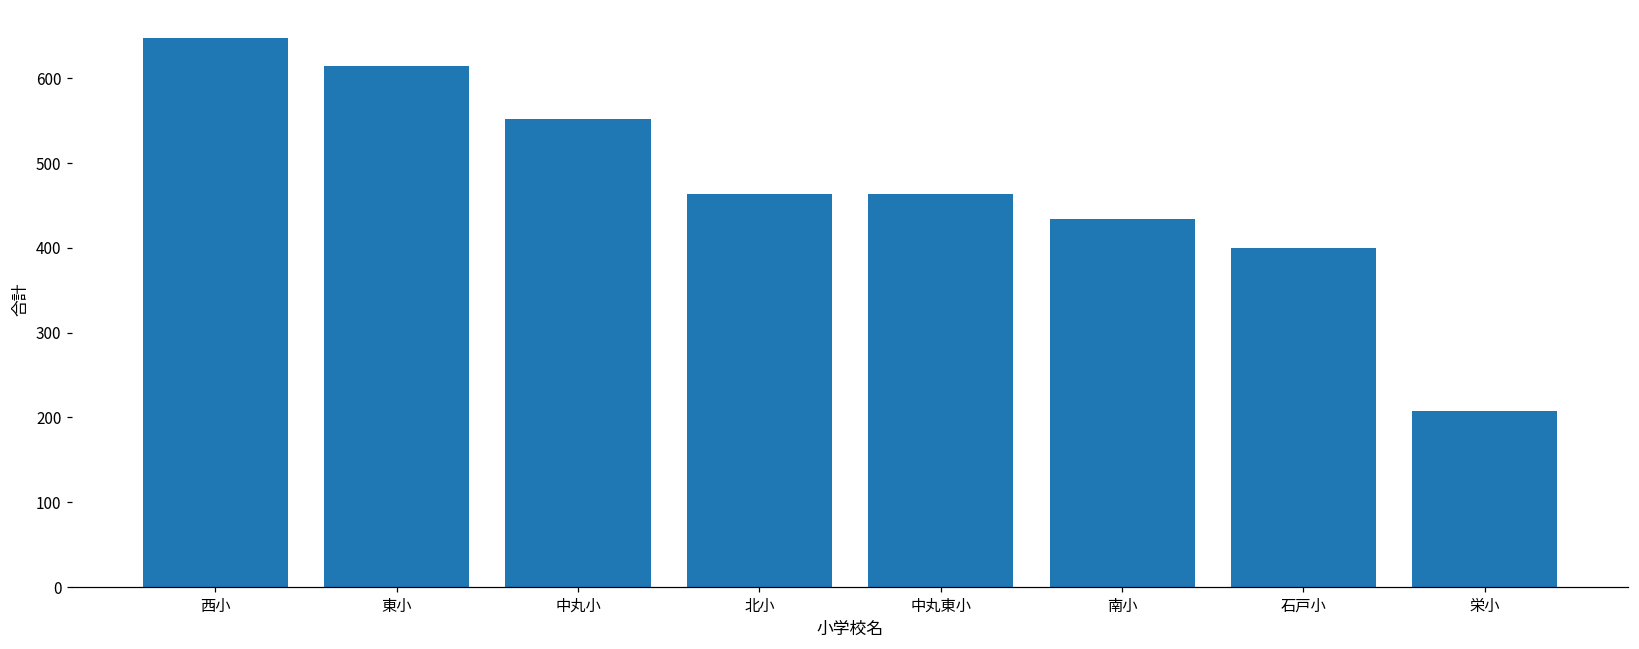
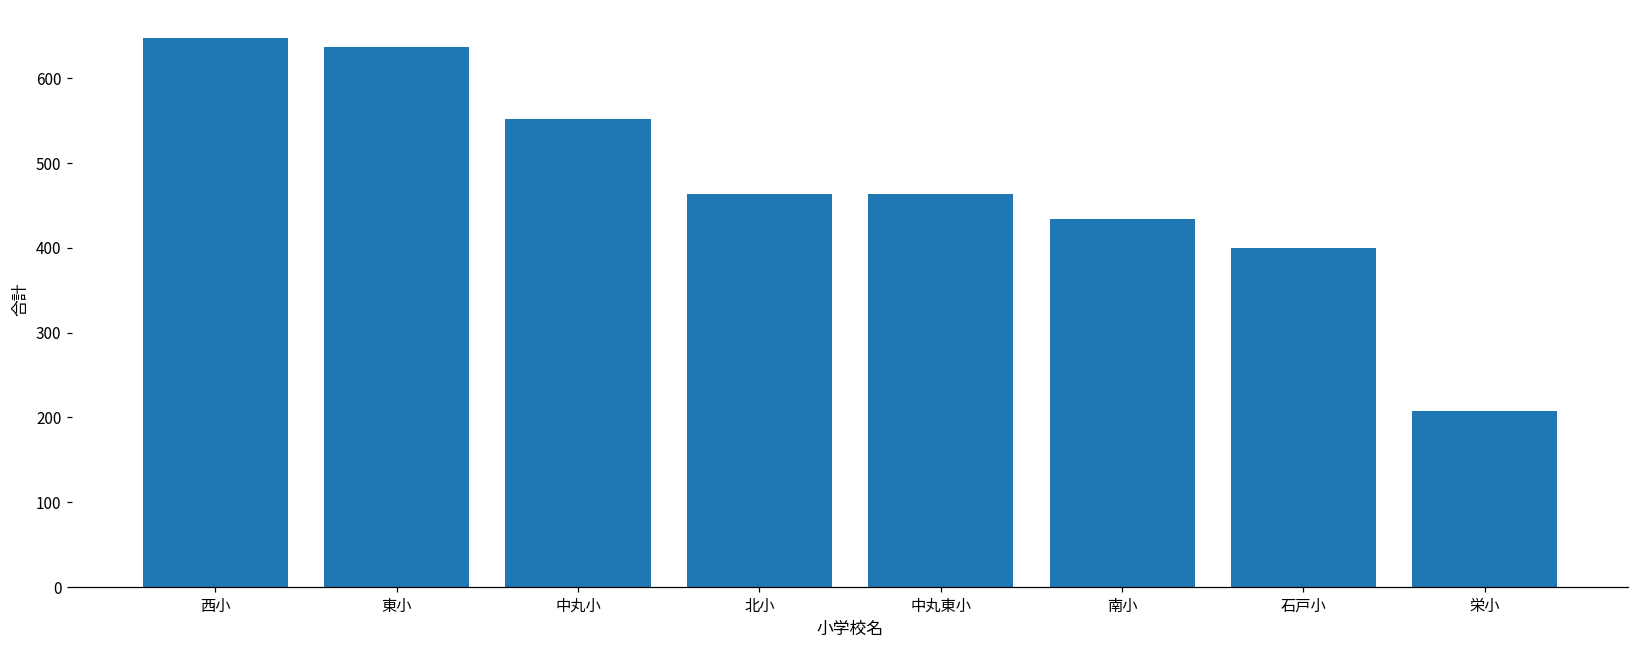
東小: 610 -> 640
